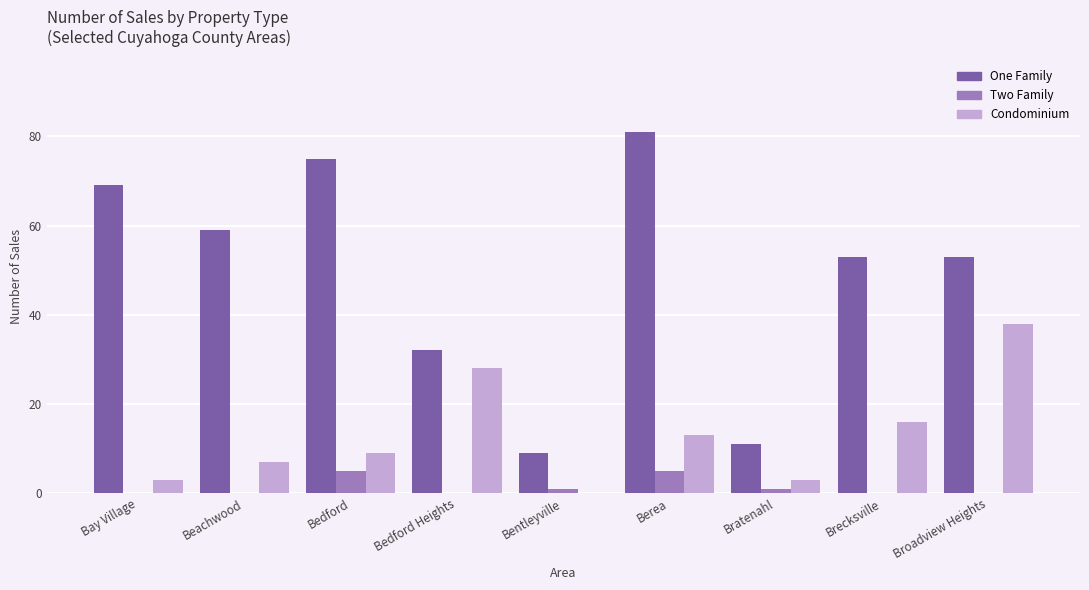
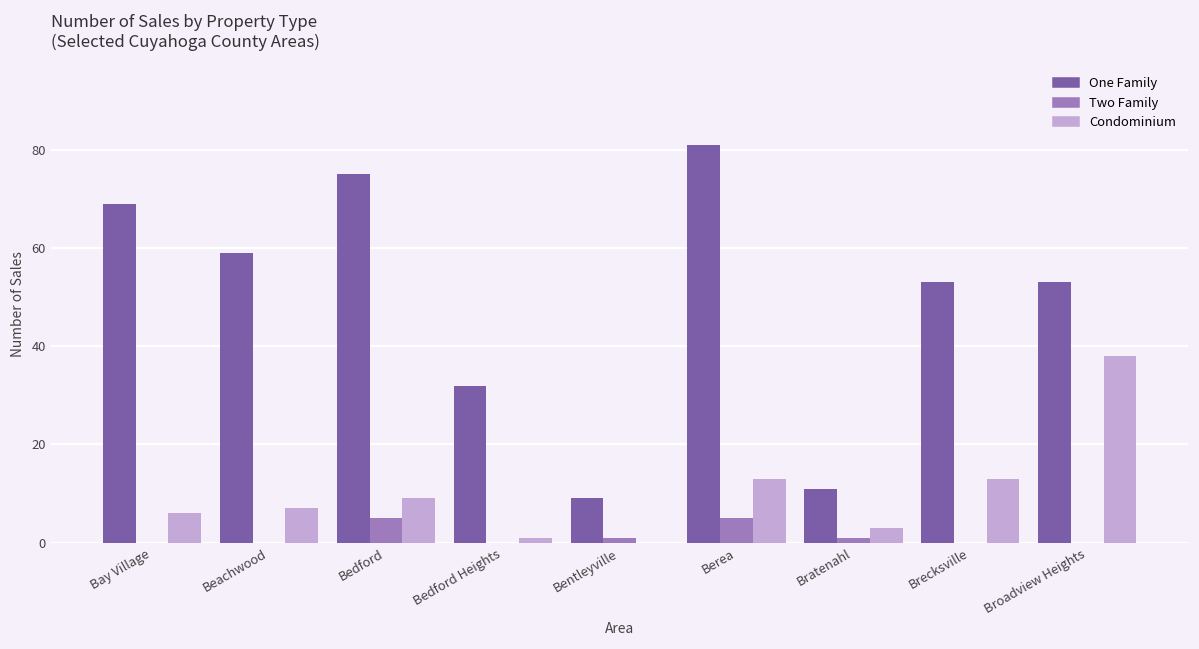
Condominium, Bay Village: 3 -> 6
Condominium, Bedford Heights: 28 -> 1
Condominium, Brecksville: 16 -> 13
